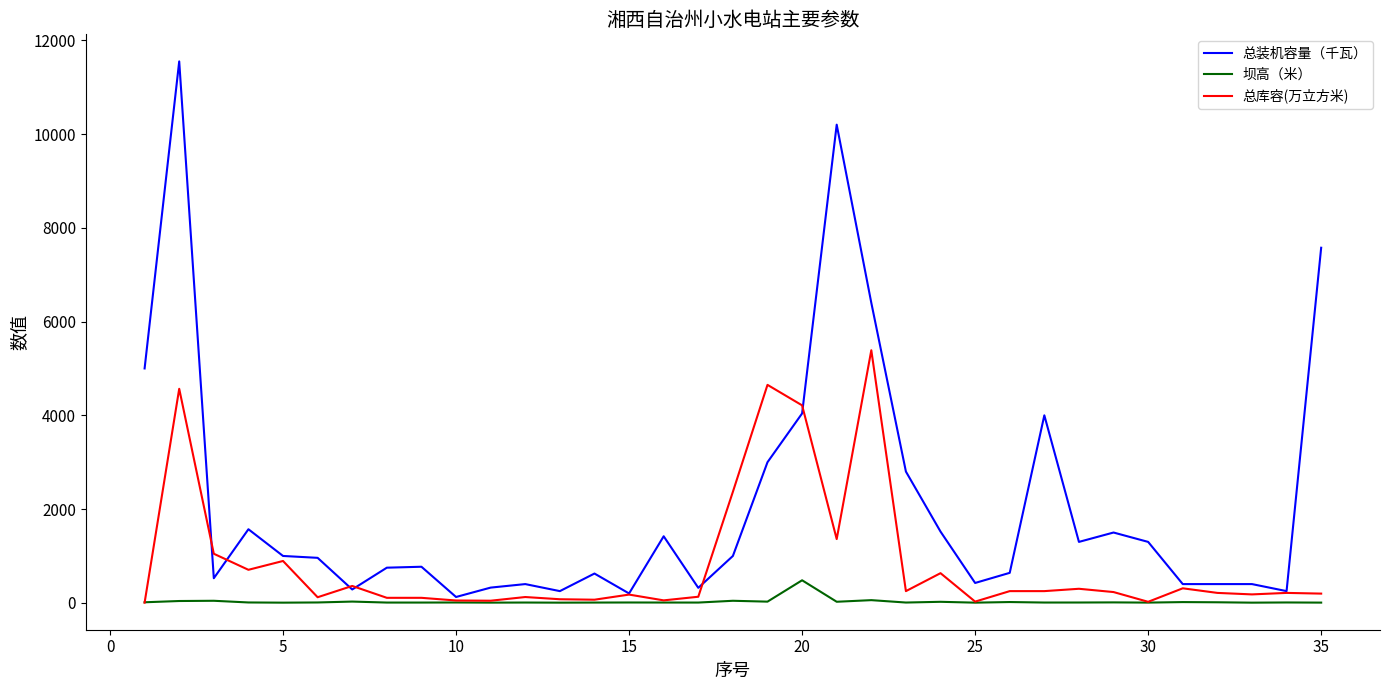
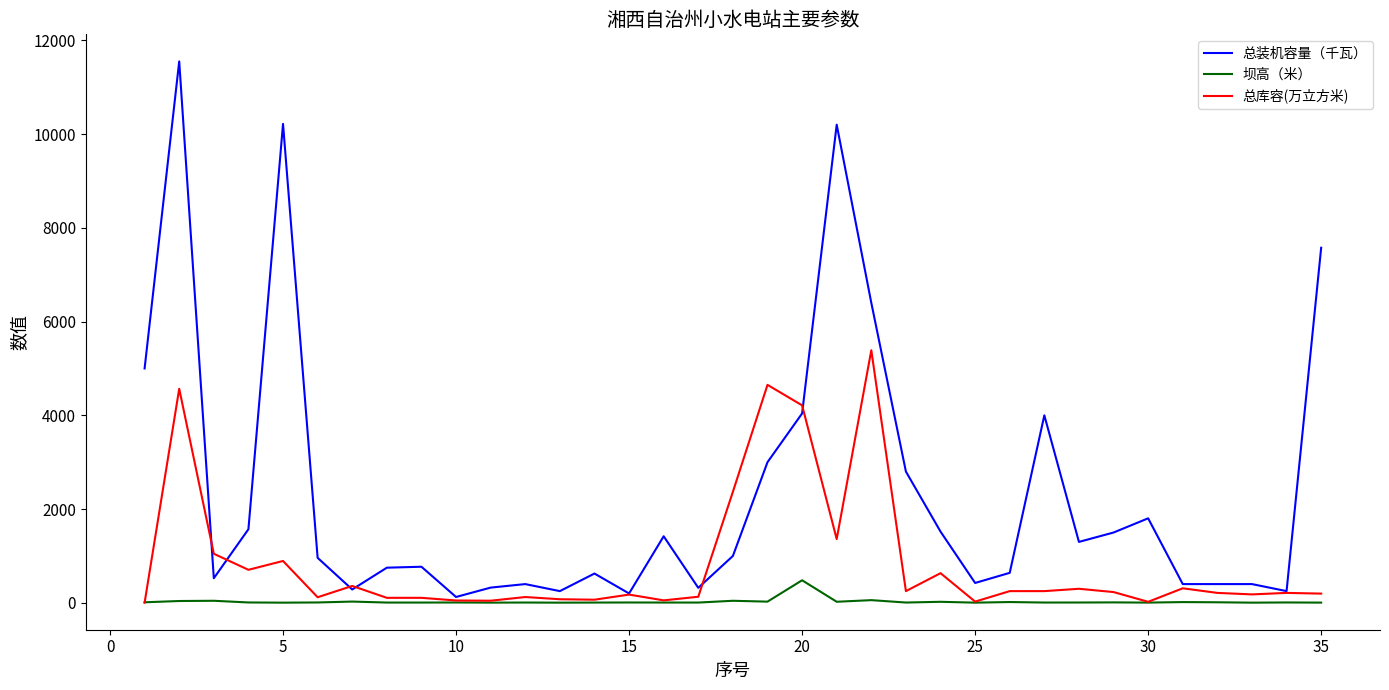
总装机容量（千瓦）, 5: 1000 -> 10200
总装机容量（千瓦）, 30: 1300 -> 1800
